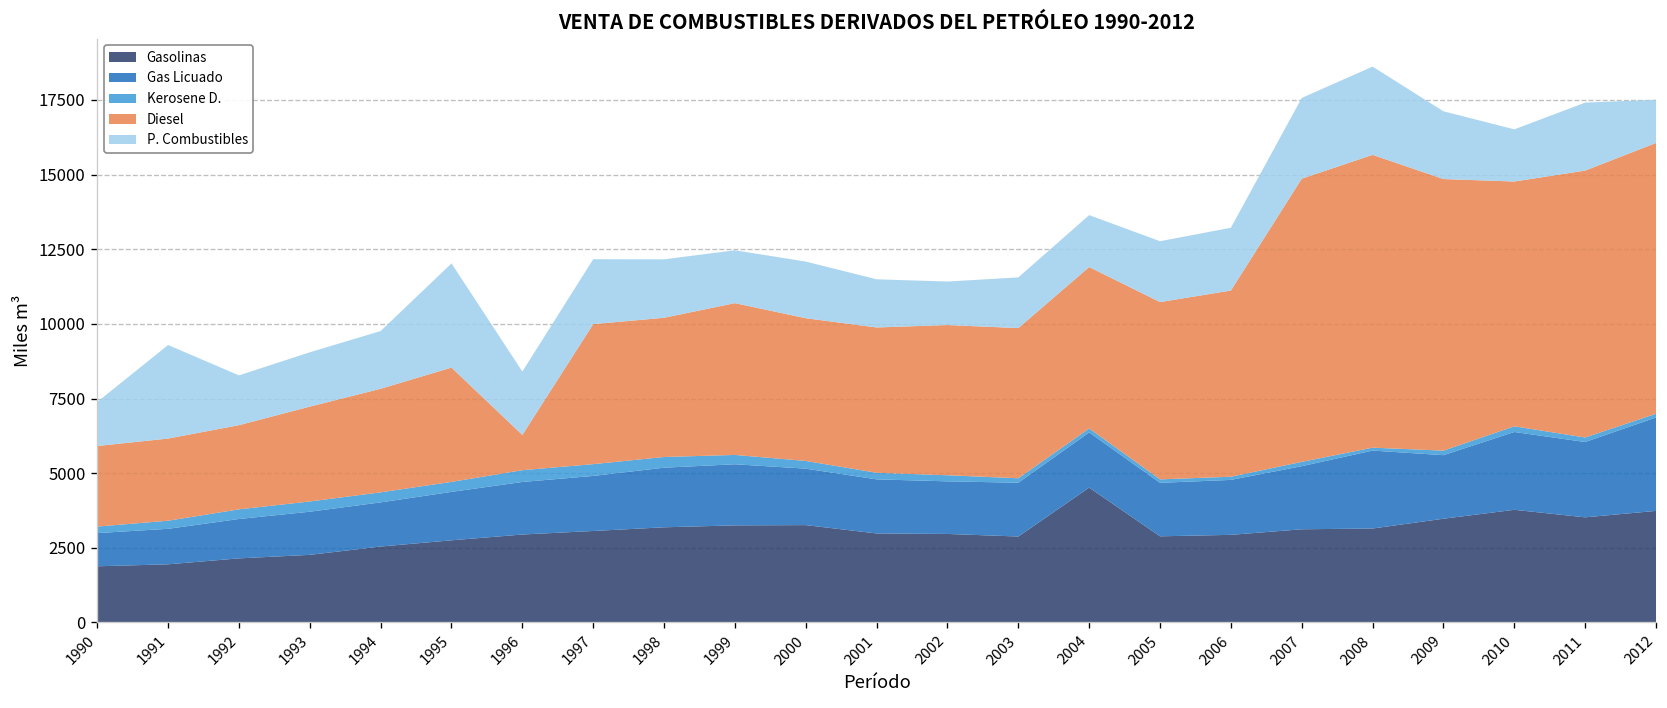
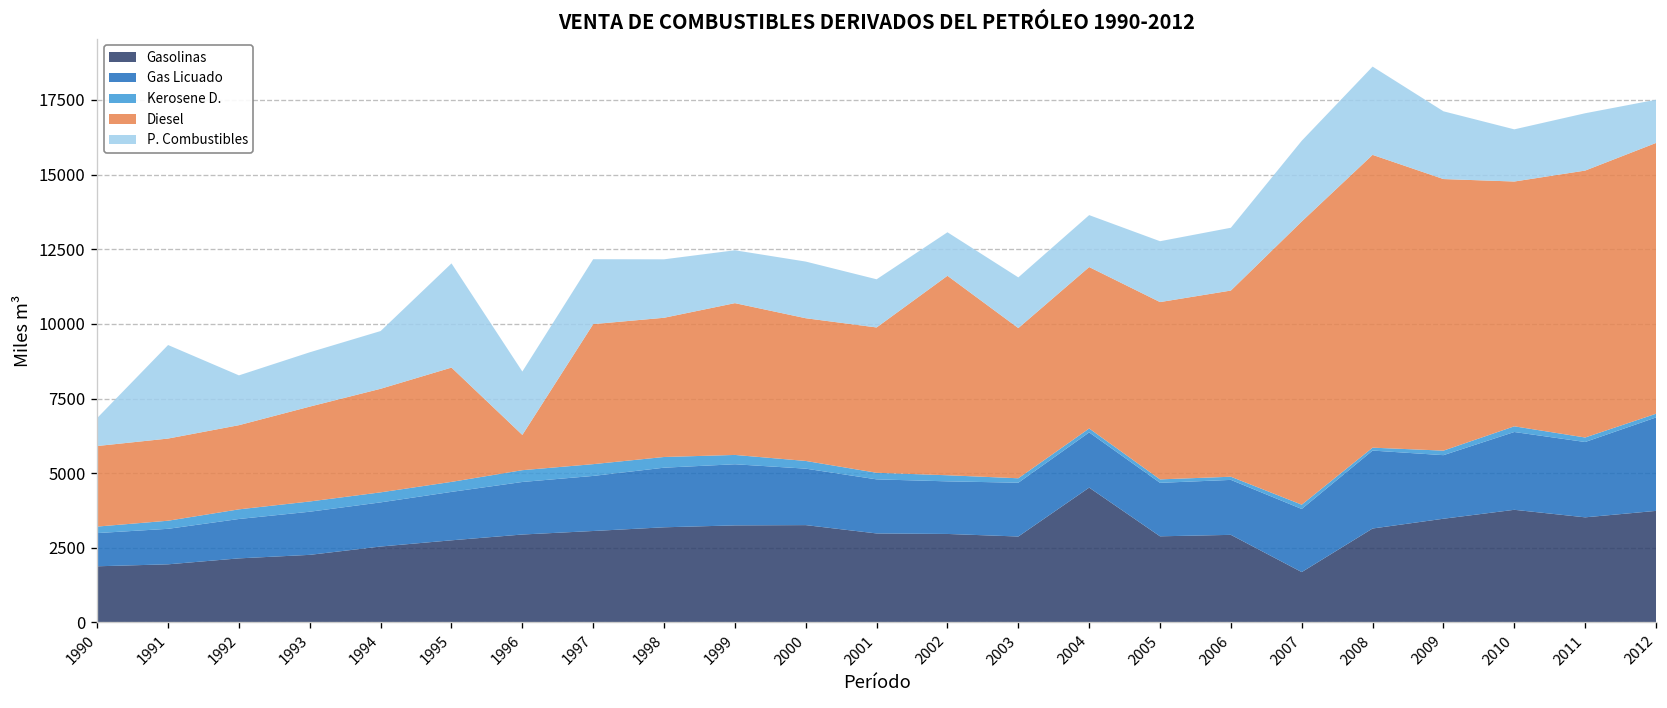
P. Combustibles, 1990: 1500 -> 900
Diesel, 2002: 5000 -> 6700
Gasolinas, 2007: 3100 -> 1700
P. Combustibles, 2011: 2300 -> 1900
